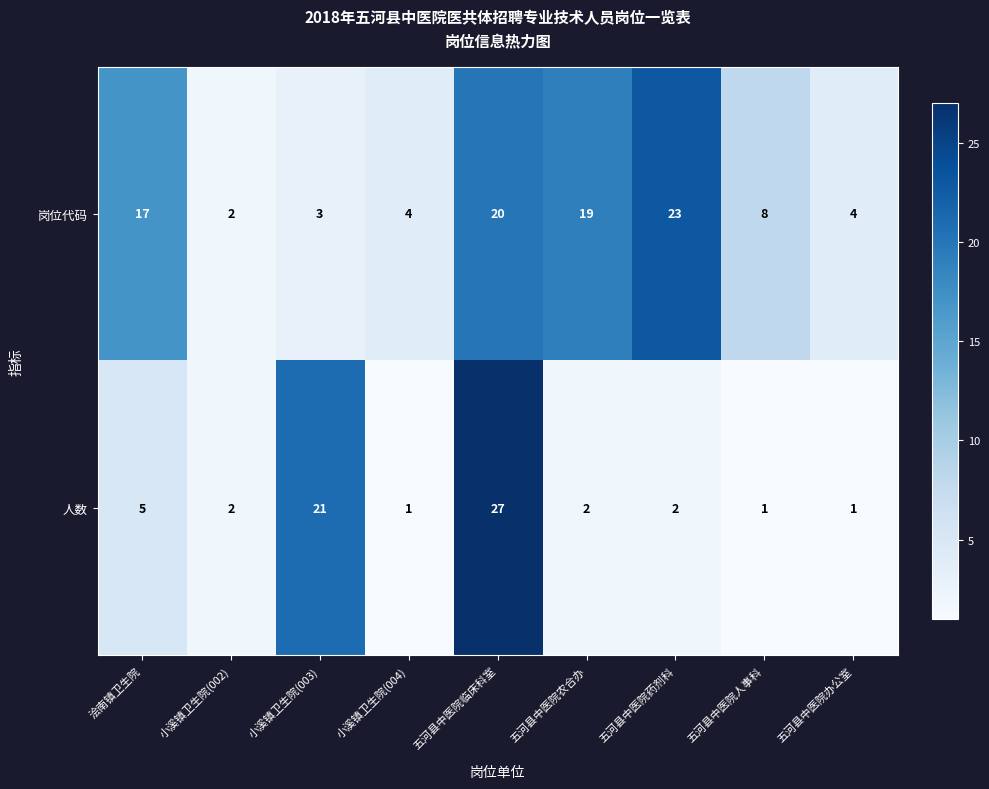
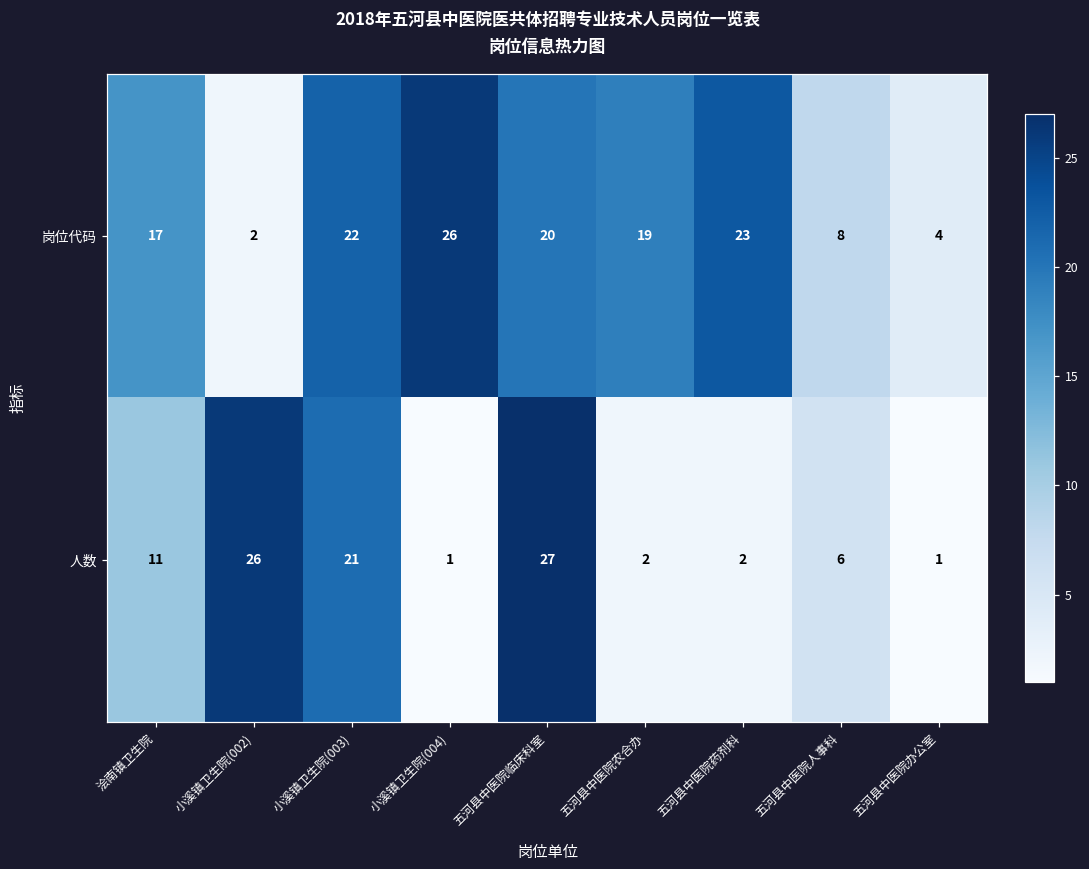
岗位代码, 小溪镇卫生院(003): 3 -> 22
岗位代码, 小溪镇卫生院(004): 4 -> 26
人数, 浍南镇卫生院: 5 -> 11
人数, 小溪镇卫生院(002): 2 -> 26
人数, 五河县中医院人事科: 1 -> 6
